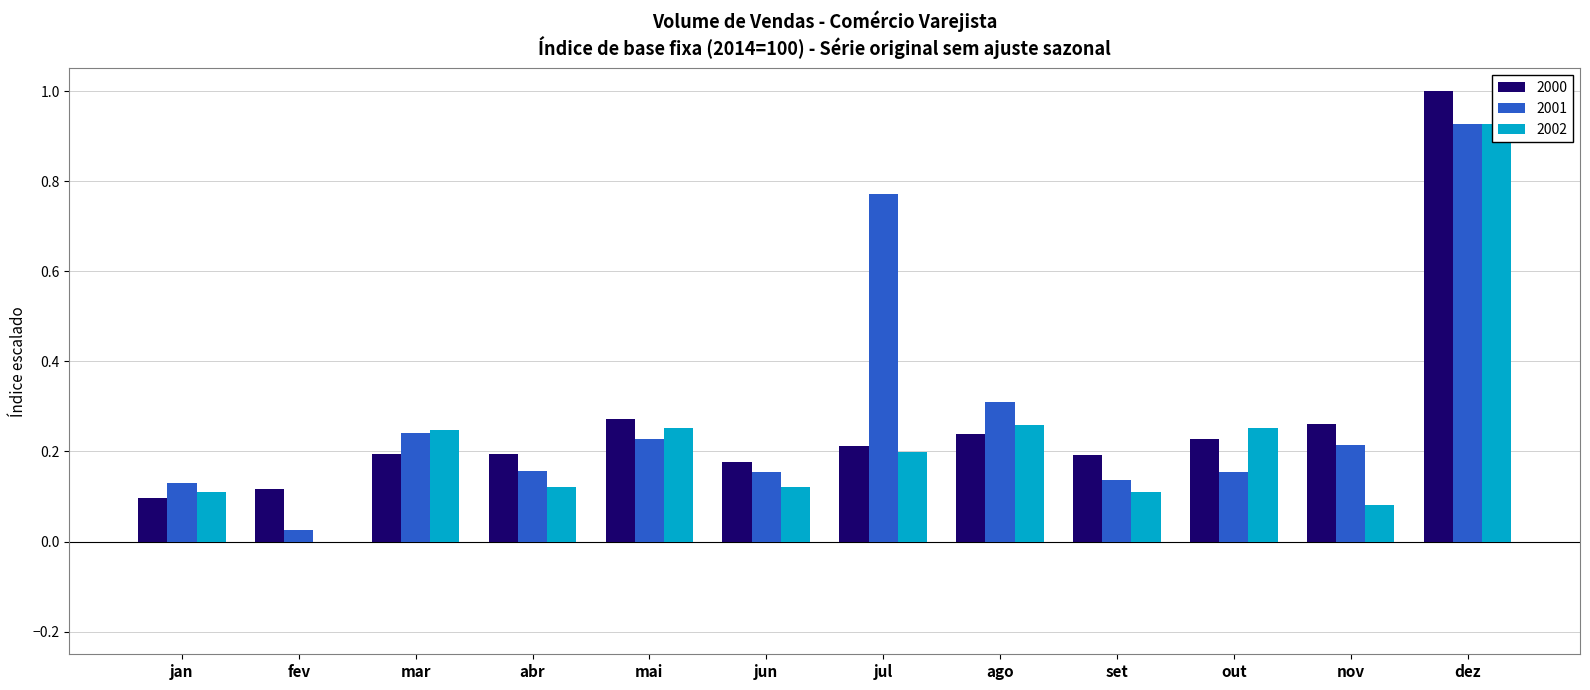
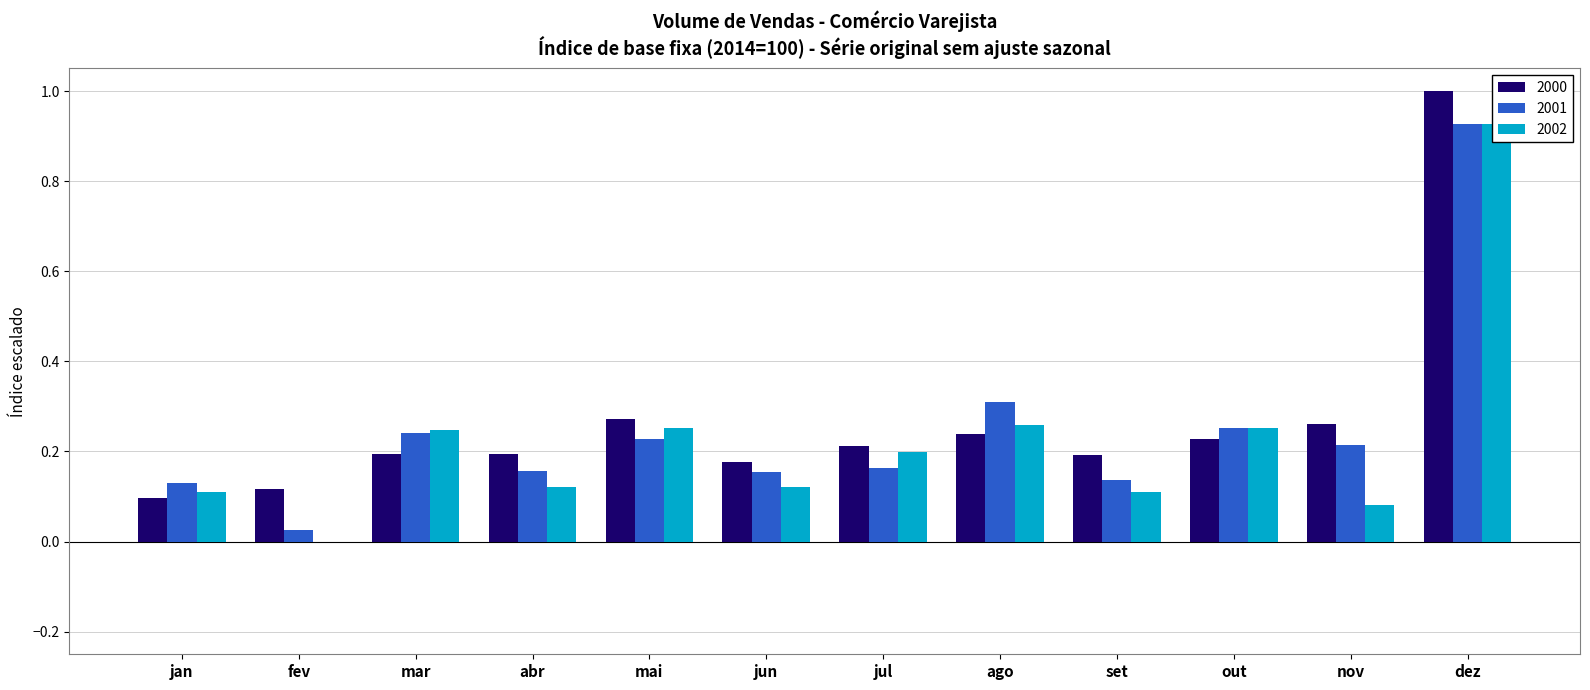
2001, jul: 0.77 -> 0.16
2001, out: 0.15 -> 0.25
